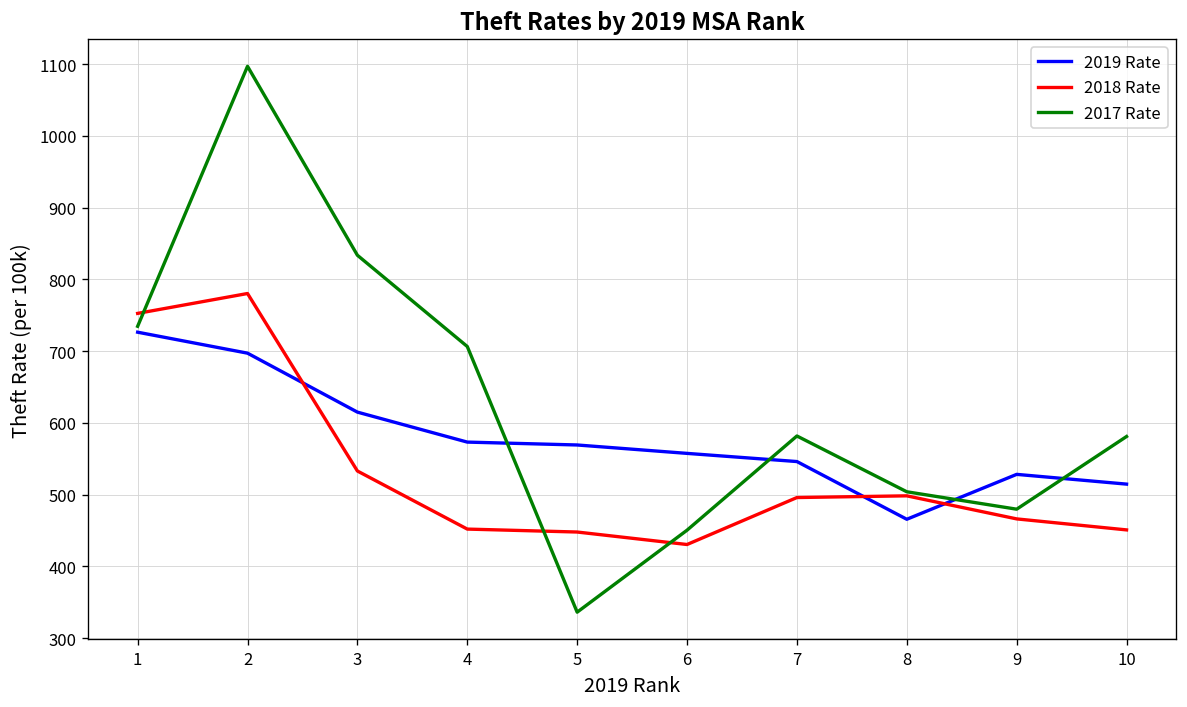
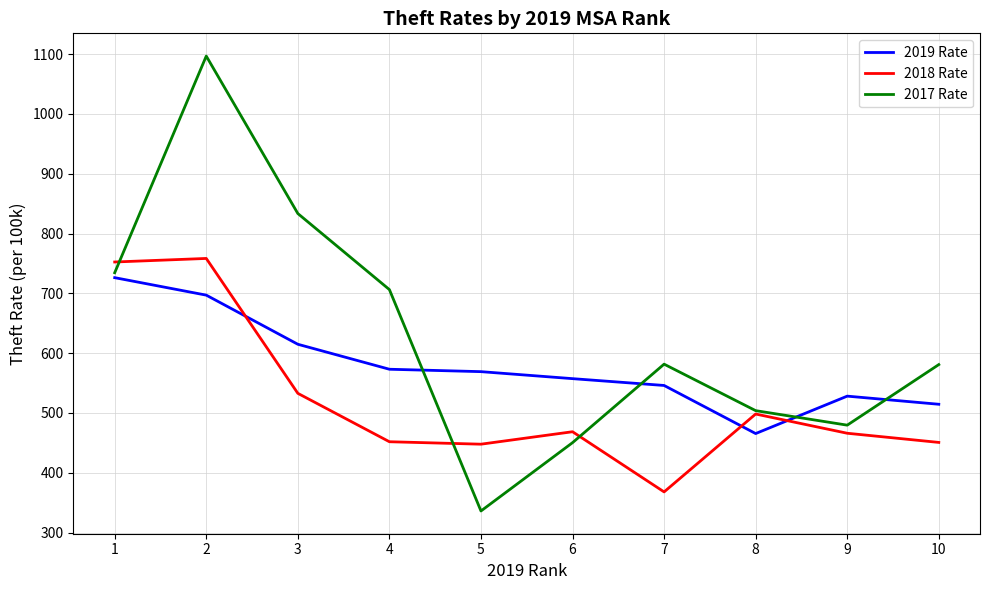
2018 Rate, 2: 780 -> 760
2018 Rate, 6: 430 -> 470
2018 Rate, 7: 500 -> 370
